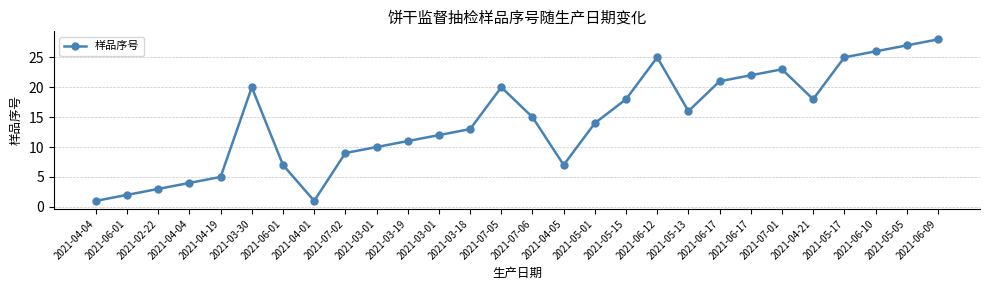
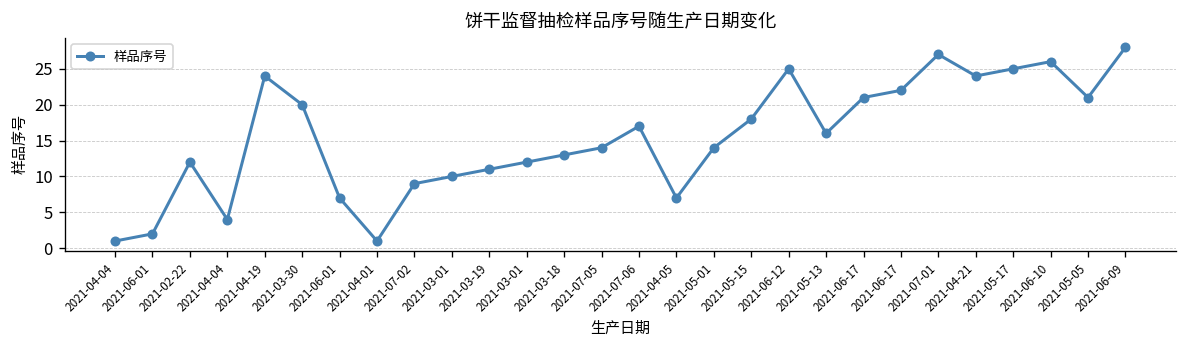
2021-02-22: 3 -> 12
2021-04-19: 5 -> 24
2021-07-05: 20 -> 14
2021-07-06: 15 -> 17
2021-07-01: 23 -> 27
2021-04-21: 18 -> 24
2021-05-05: 27 -> 21
